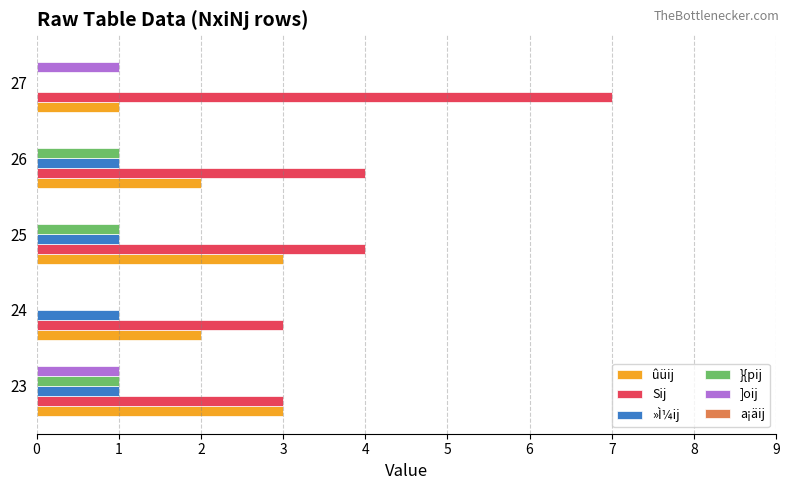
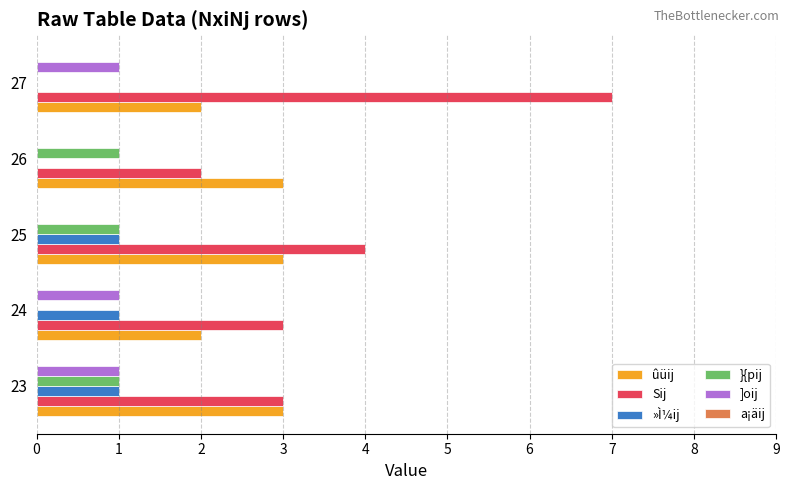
ûüij, 27: 1 -> 2
»Ì¼ij, 26: 1 -> 0
Sij, 26: 4 -> 2
ûüij, 26: 2 -> 3
]oij, 24: 0 -> 1
